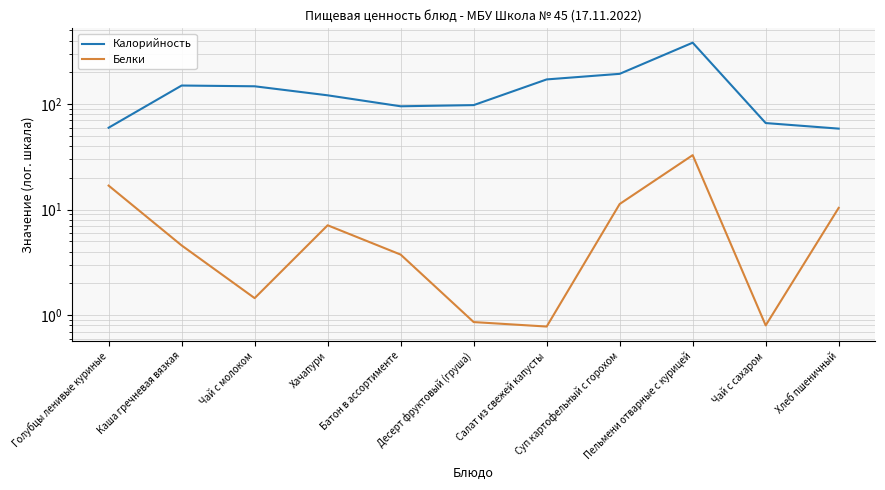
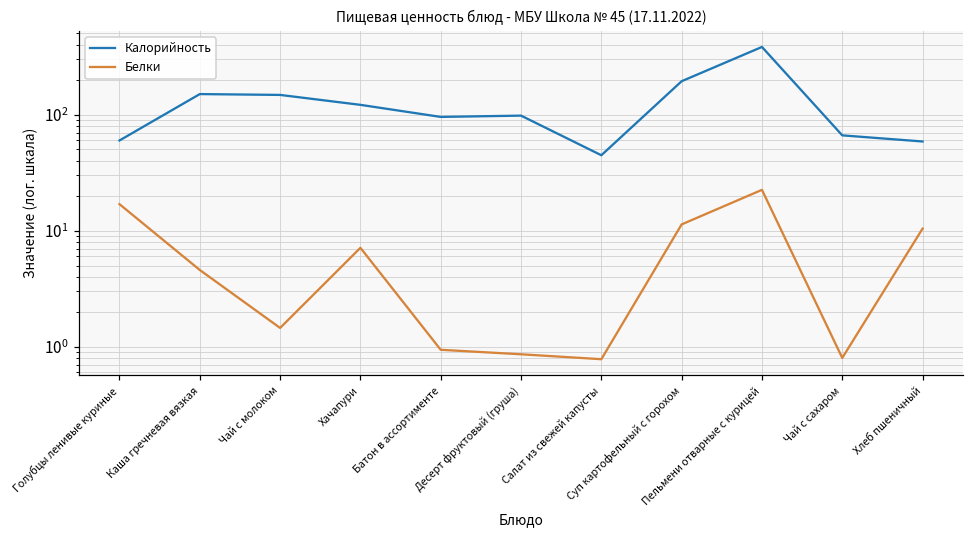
Белки, Батон в ассортименте: 3.8 -> 0.9
Калорийность, Салат из свежей капусты: 170 -> 45
Белки, Пельмени отварные с курицей: 33 -> 22
